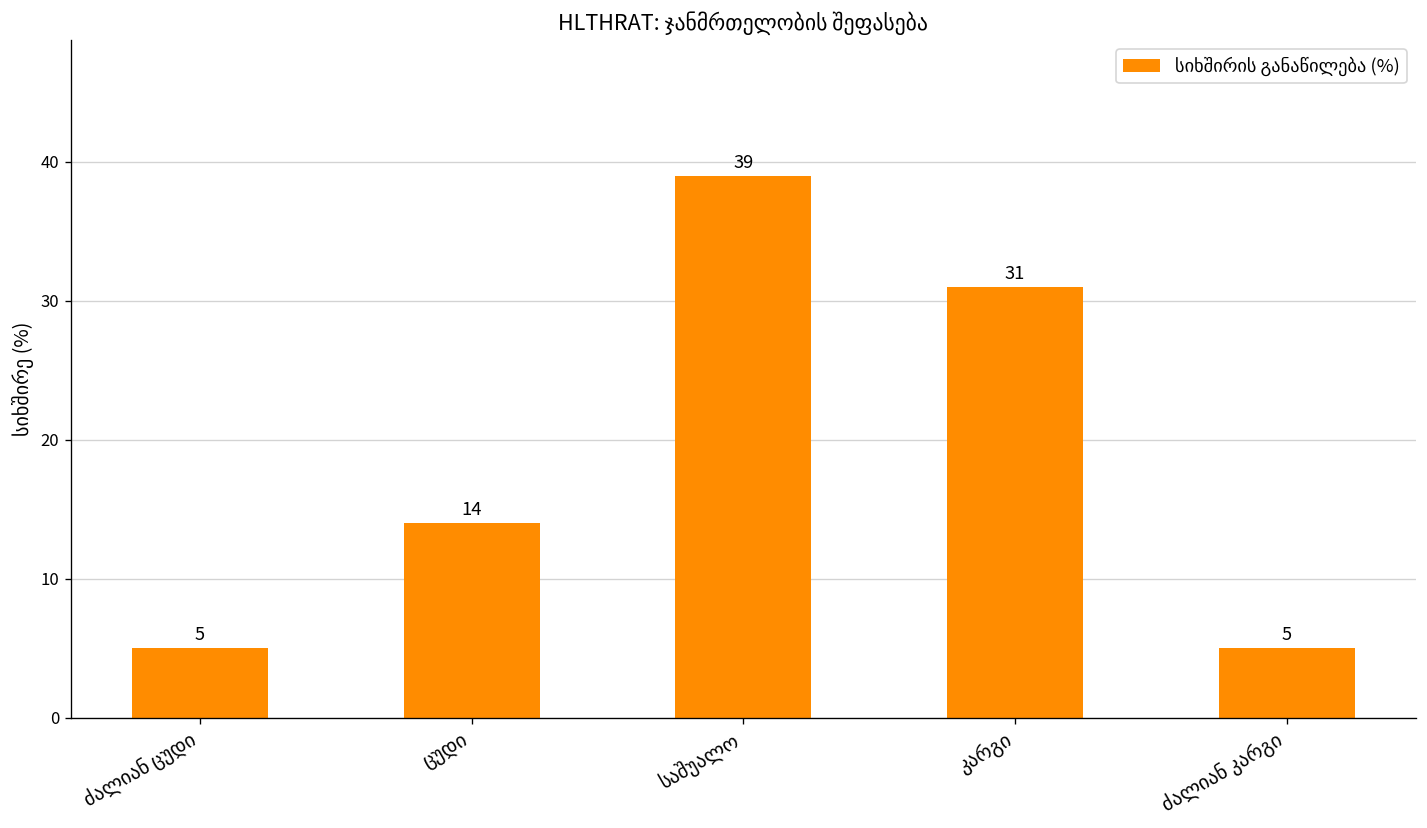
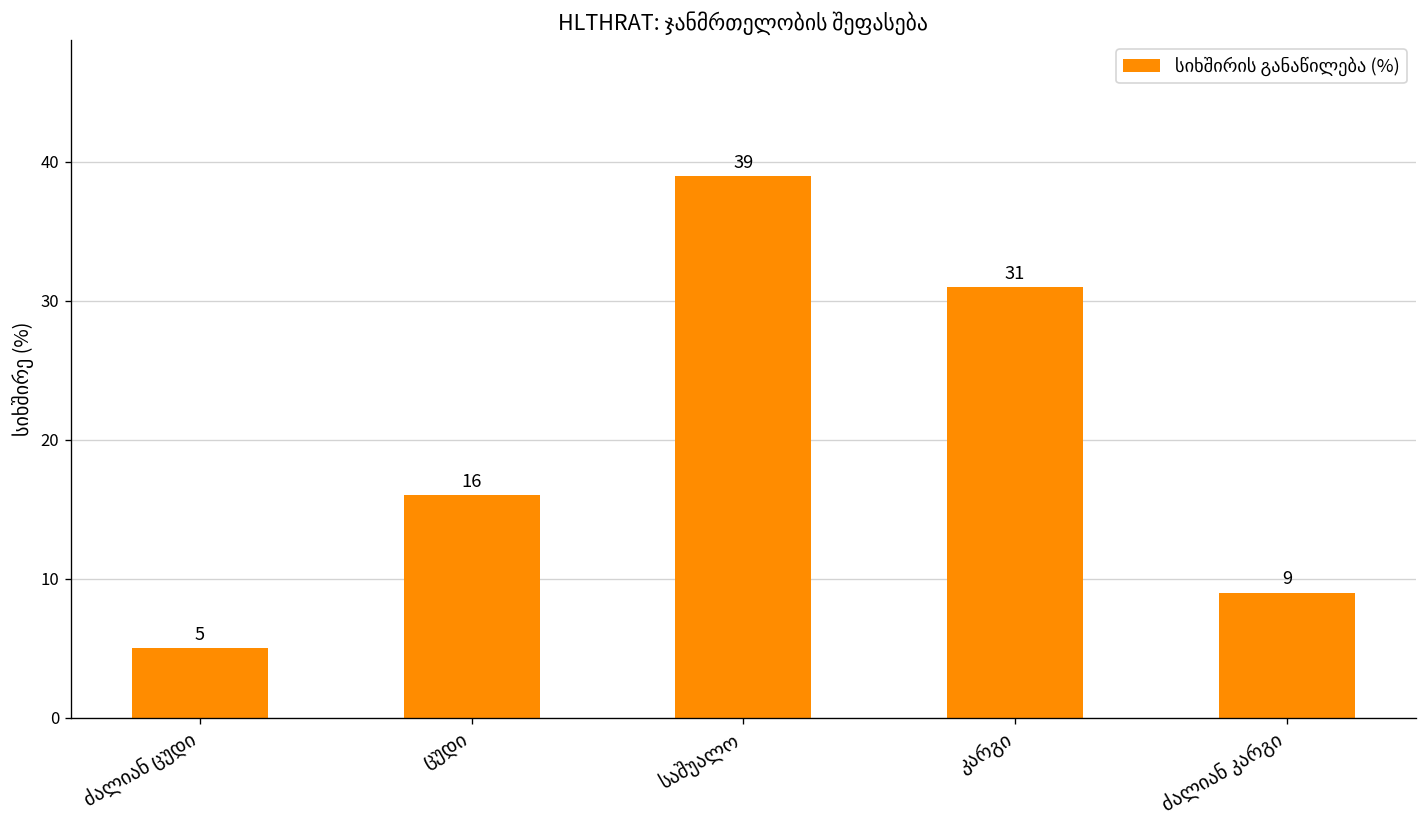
ცუდი: 14 -> 16
ძალიან კარგი: 5 -> 9
